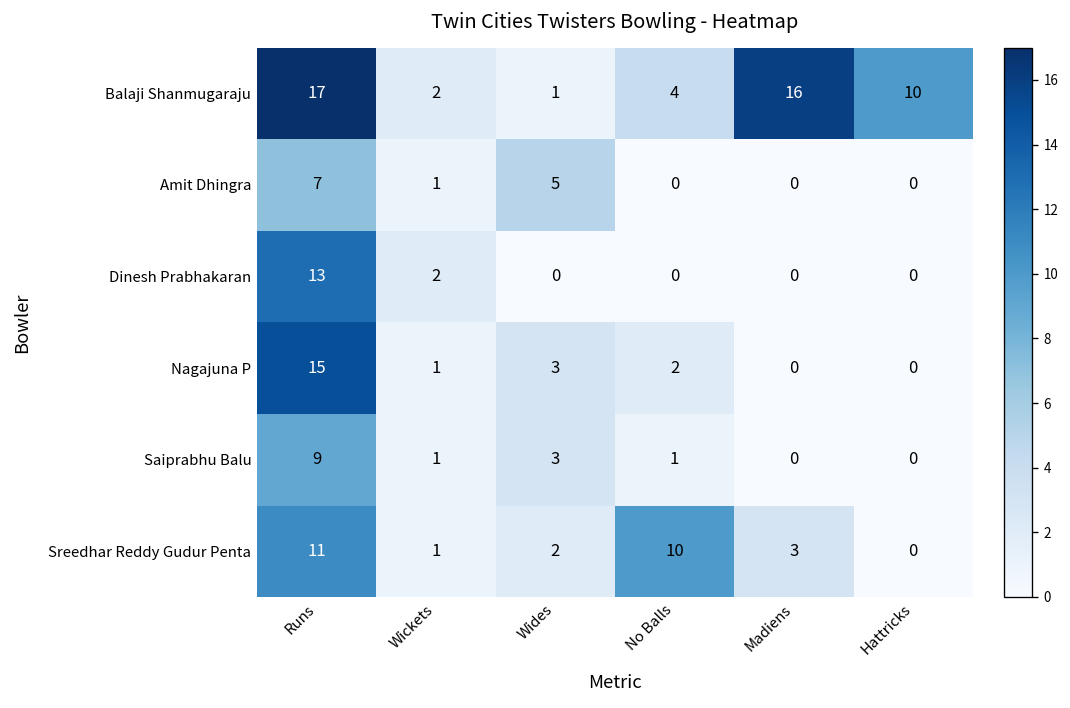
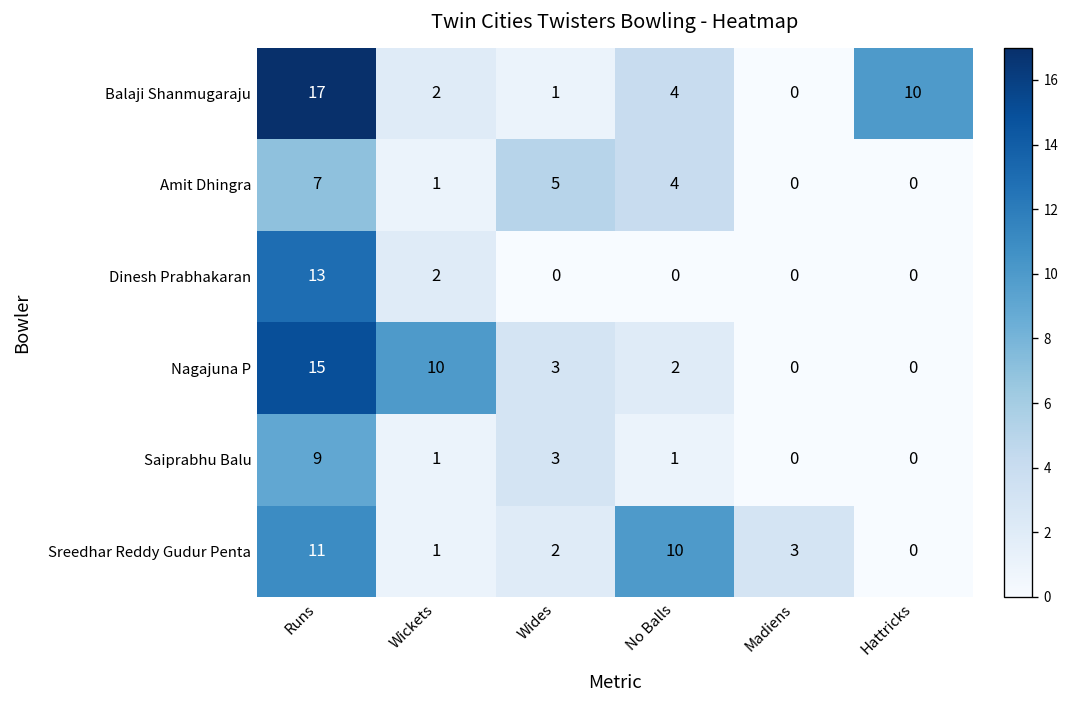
Balaji Shanmugaraju, Madiens: 16 -> 0
Amit Dhingra, No Balls: 0 -> 4
Nagajuna P, Wickets: 1 -> 10
